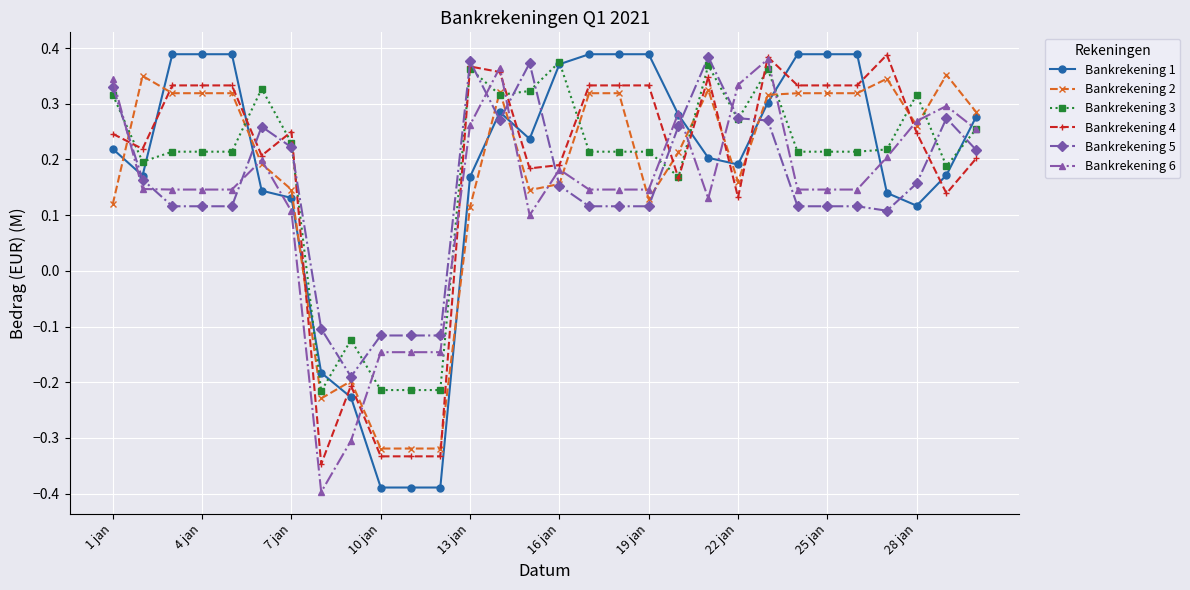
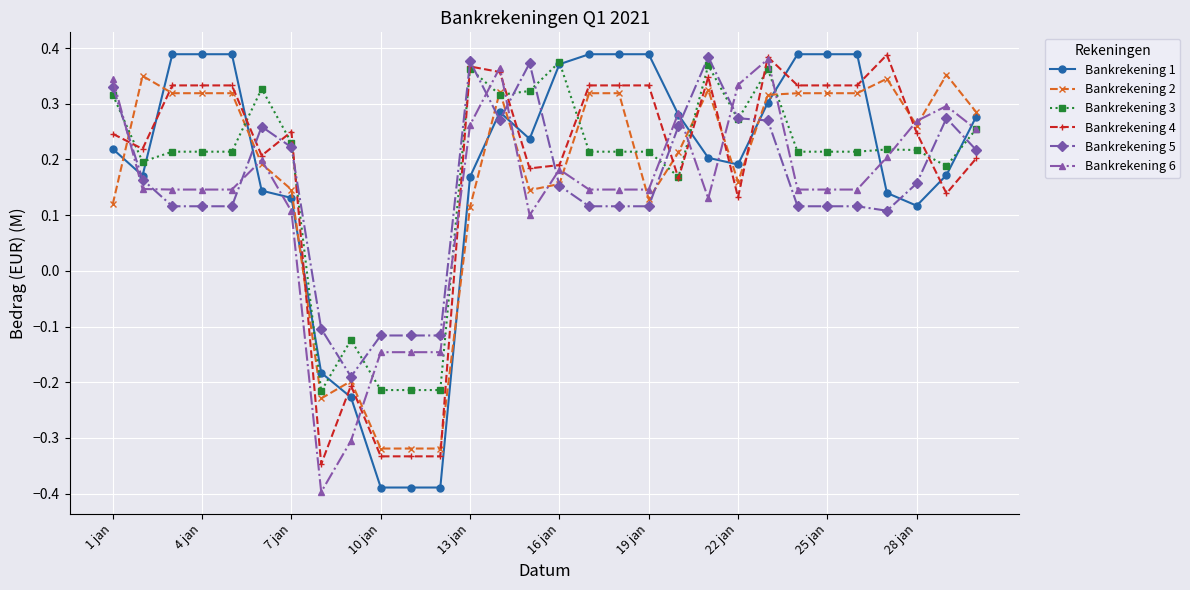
Bankrekening 3, 28 jan: 0.32 -> 0.22
